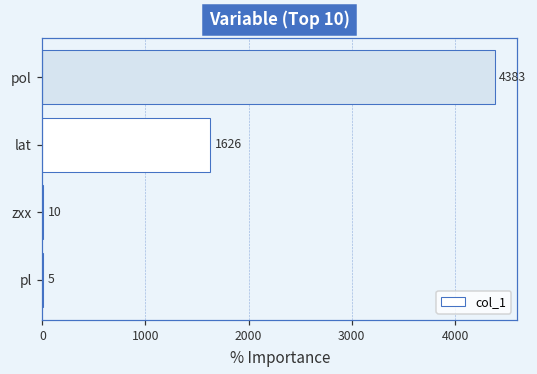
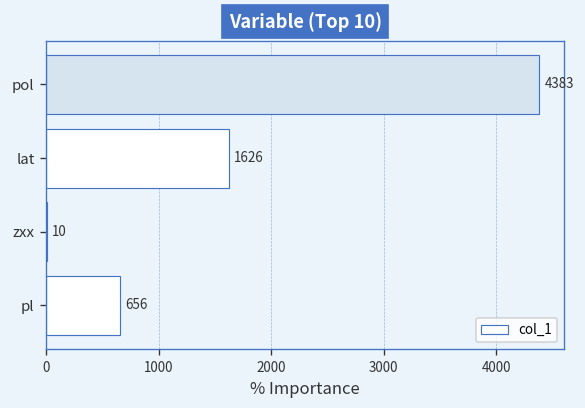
pl: 5 -> 656
